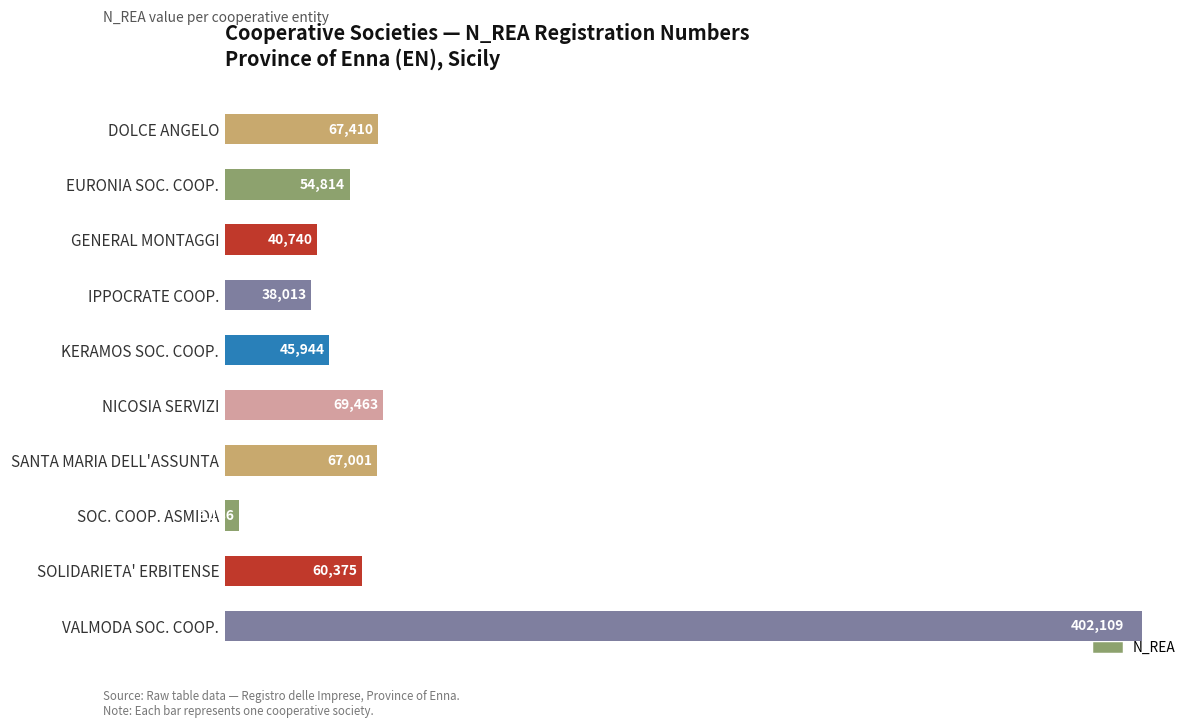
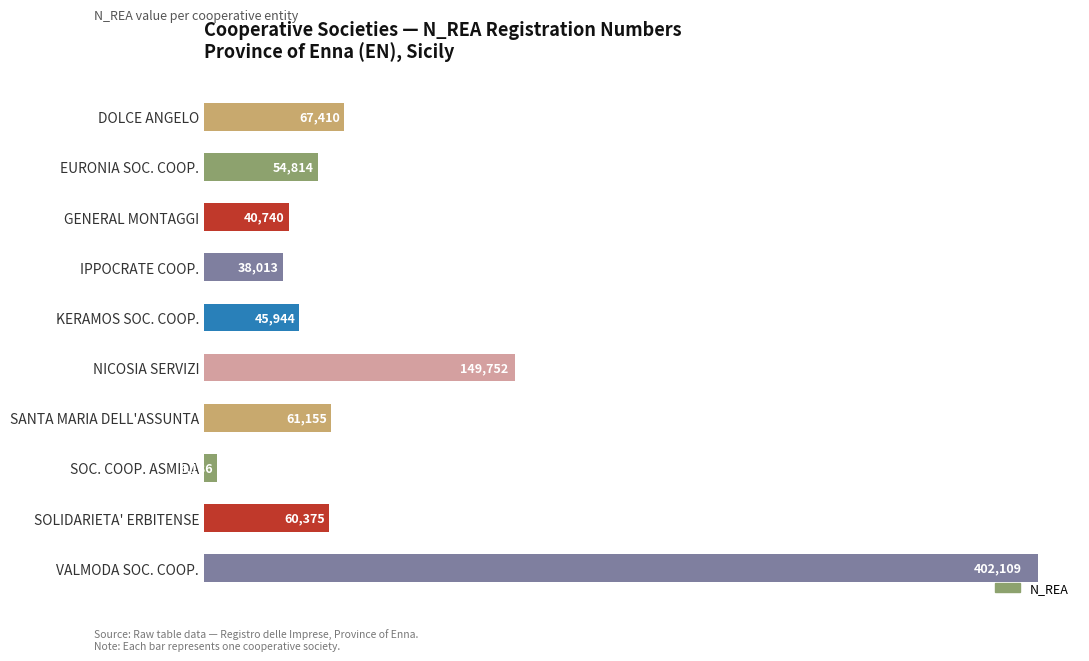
NICOSIA SERVIZI: 69,463 -> 149,752
SANTA MARIA DELL'ASSUNTA: 67,001 -> 61,155
